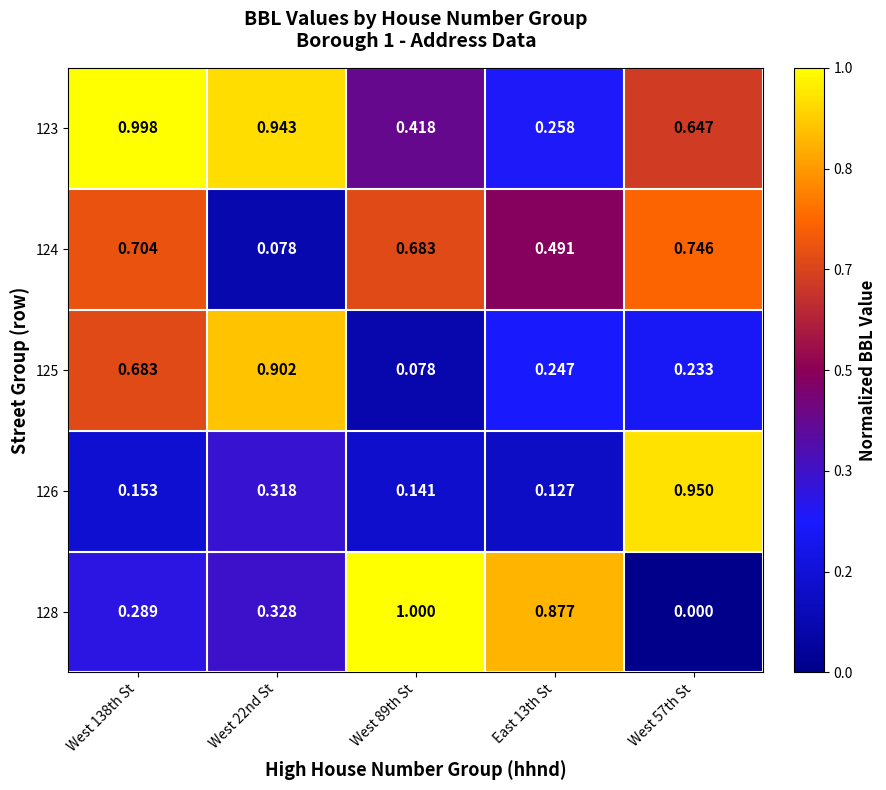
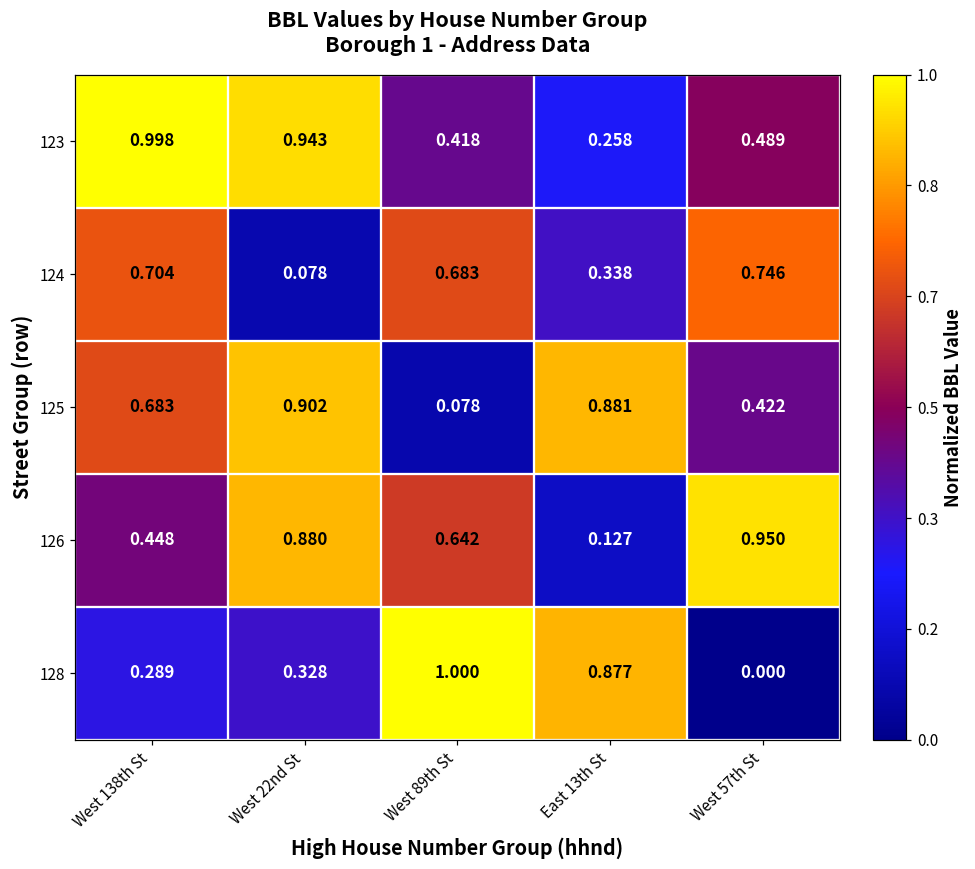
123, West 57th St: 0.647 -> 0.489
124, East 13th St: 0.491 -> 0.338
125, East 13th St: 0.247 -> 0.881
125, West 57th St: 0.233 -> 0.422
126, West 138th St: 0.153 -> 0.448
126, West 22nd St: 0.318 -> 0.880
126, West 89th St: 0.141 -> 0.642
